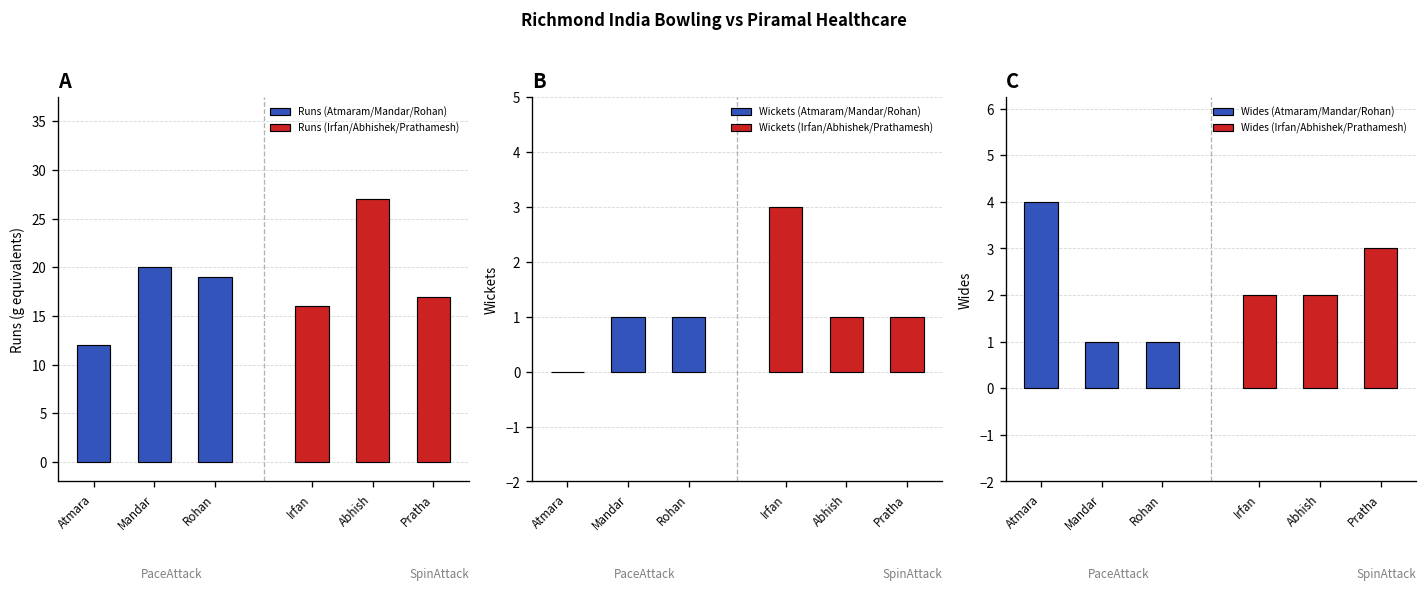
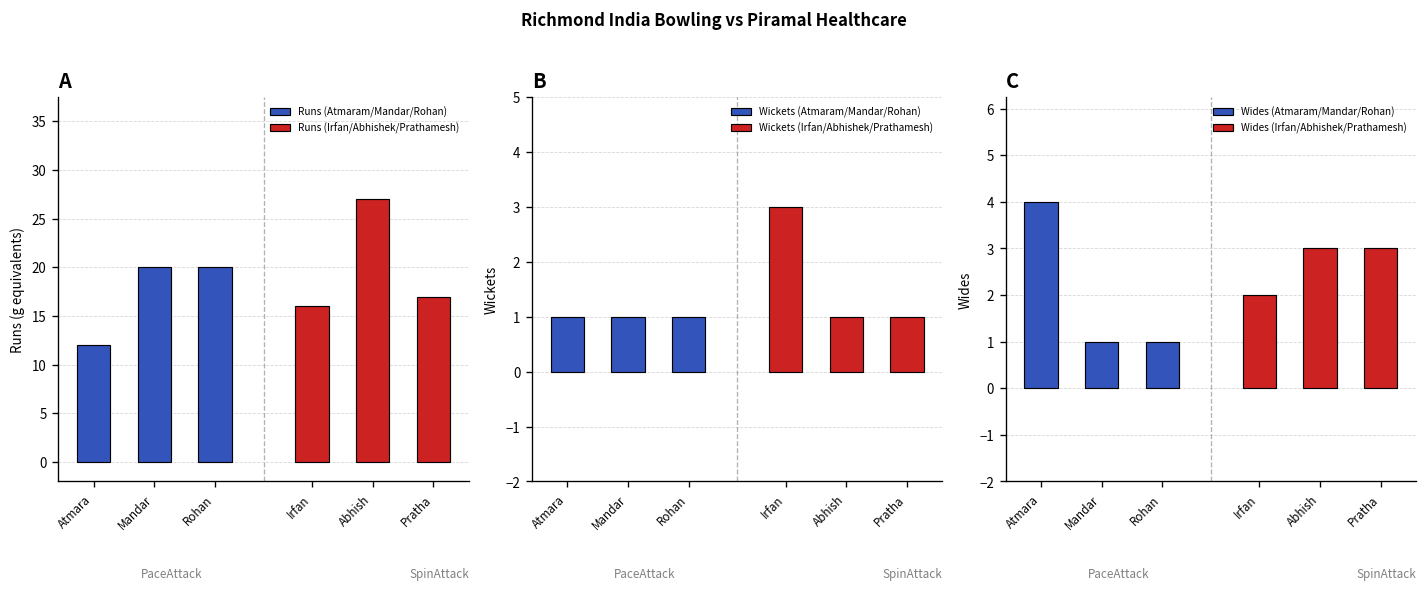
A, Runs (Atmaram/Mandar/Rohan), Rohan: 19 -> 20
B, Wickets (Atmaram/Mandar/Rohan), Atmara: 0 -> 1
C, Wides (Irfan/Abhishek/Prathamesh), Abhish: 2 -> 3
